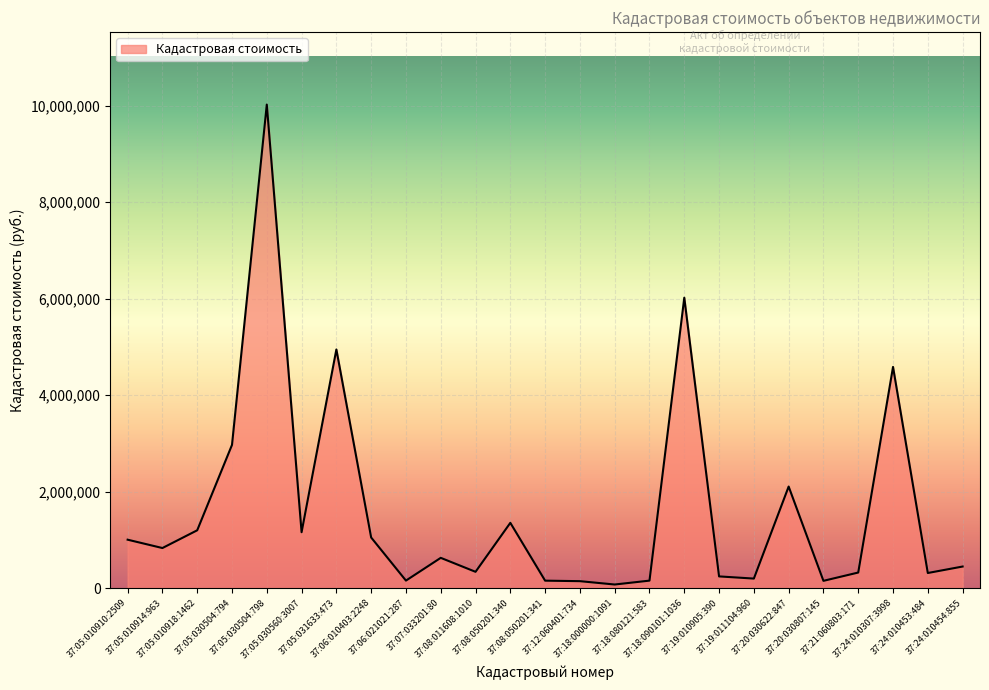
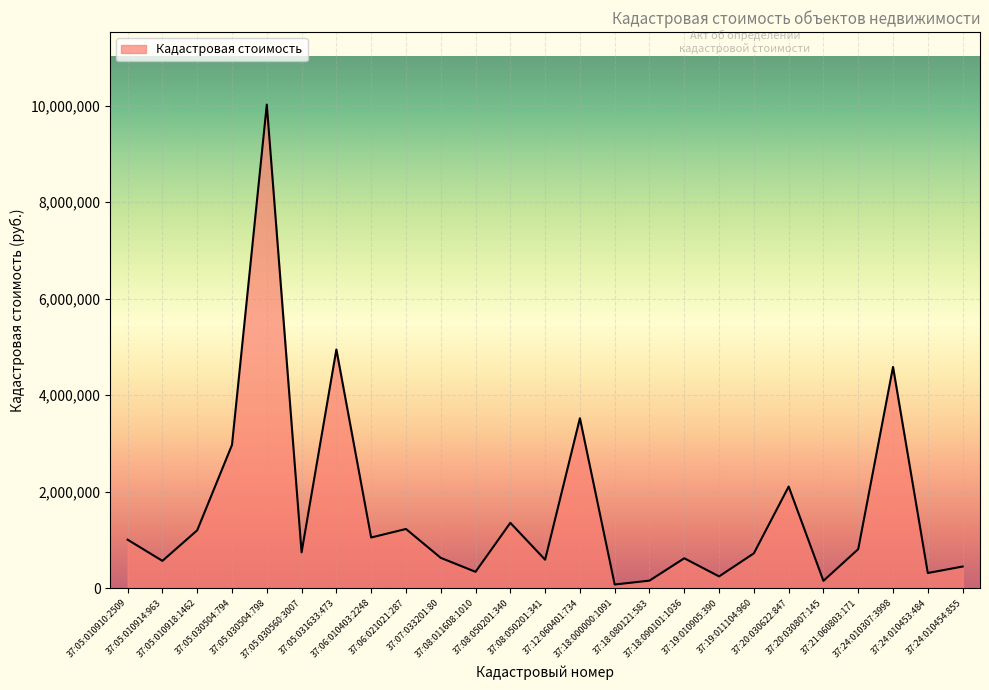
37:05:010914:963: 800,000 -> 600,000
37:05:030560:3007: 1,200,000 -> 700,000
37:06:021021:287: 200,000 -> 1,200,000
37:08:050201:341: 200,000 -> 600,000
37:12:060401:734: 100,000 -> 3,500,000
37:18:090101:1036: 6,000,000 -> 600,000
37:19:011104:960: 200,000 -> 700,000
37:21:060803:171: 300,000 -> 800,000
